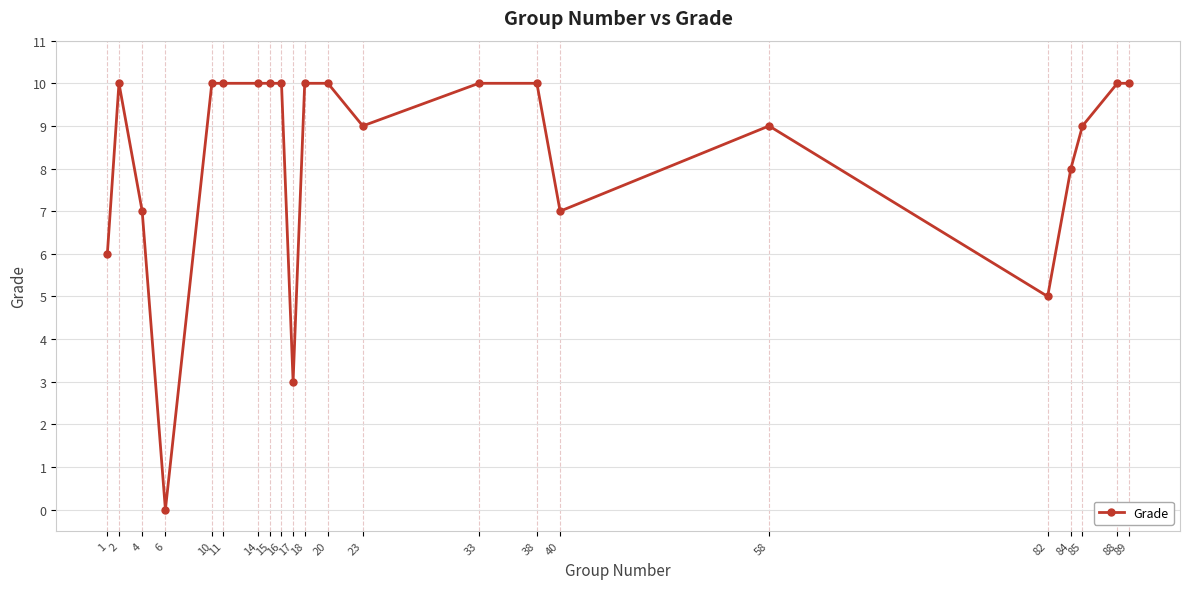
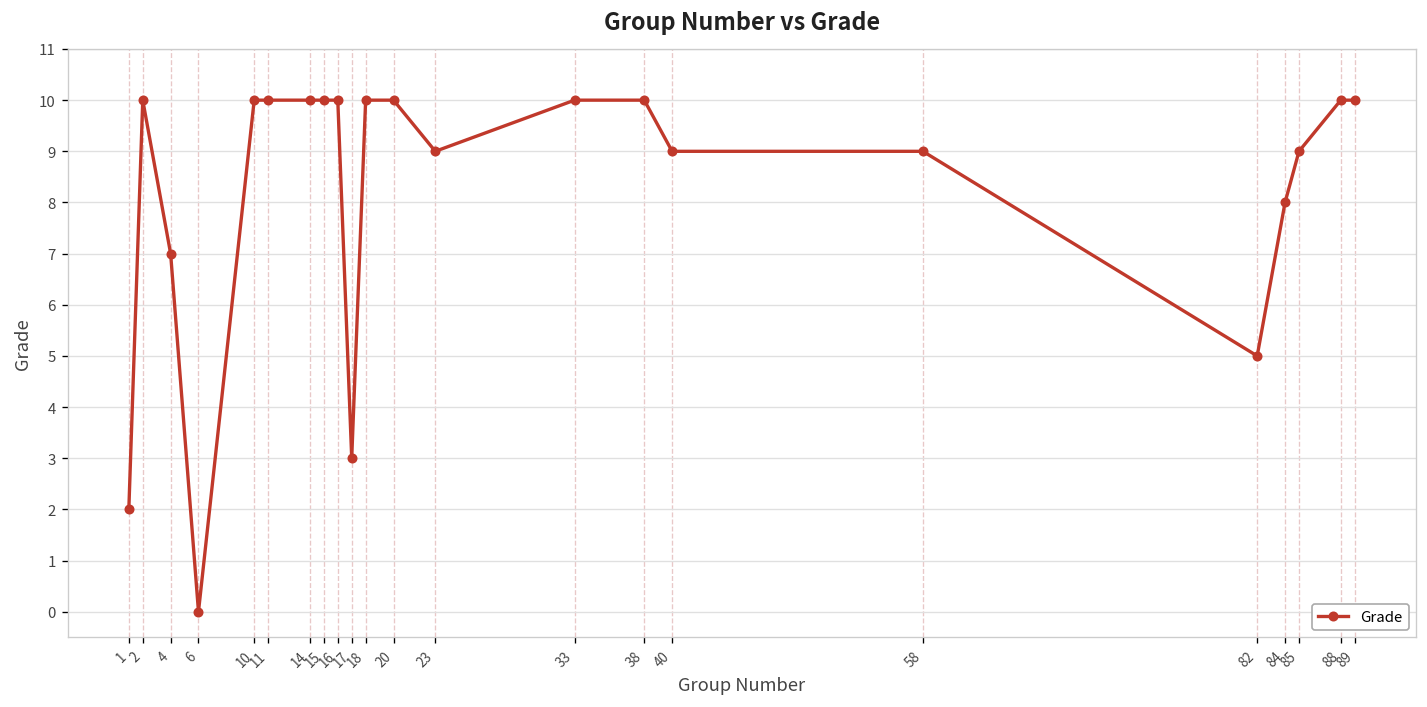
1: 6 -> 2
40: 7 -> 9
